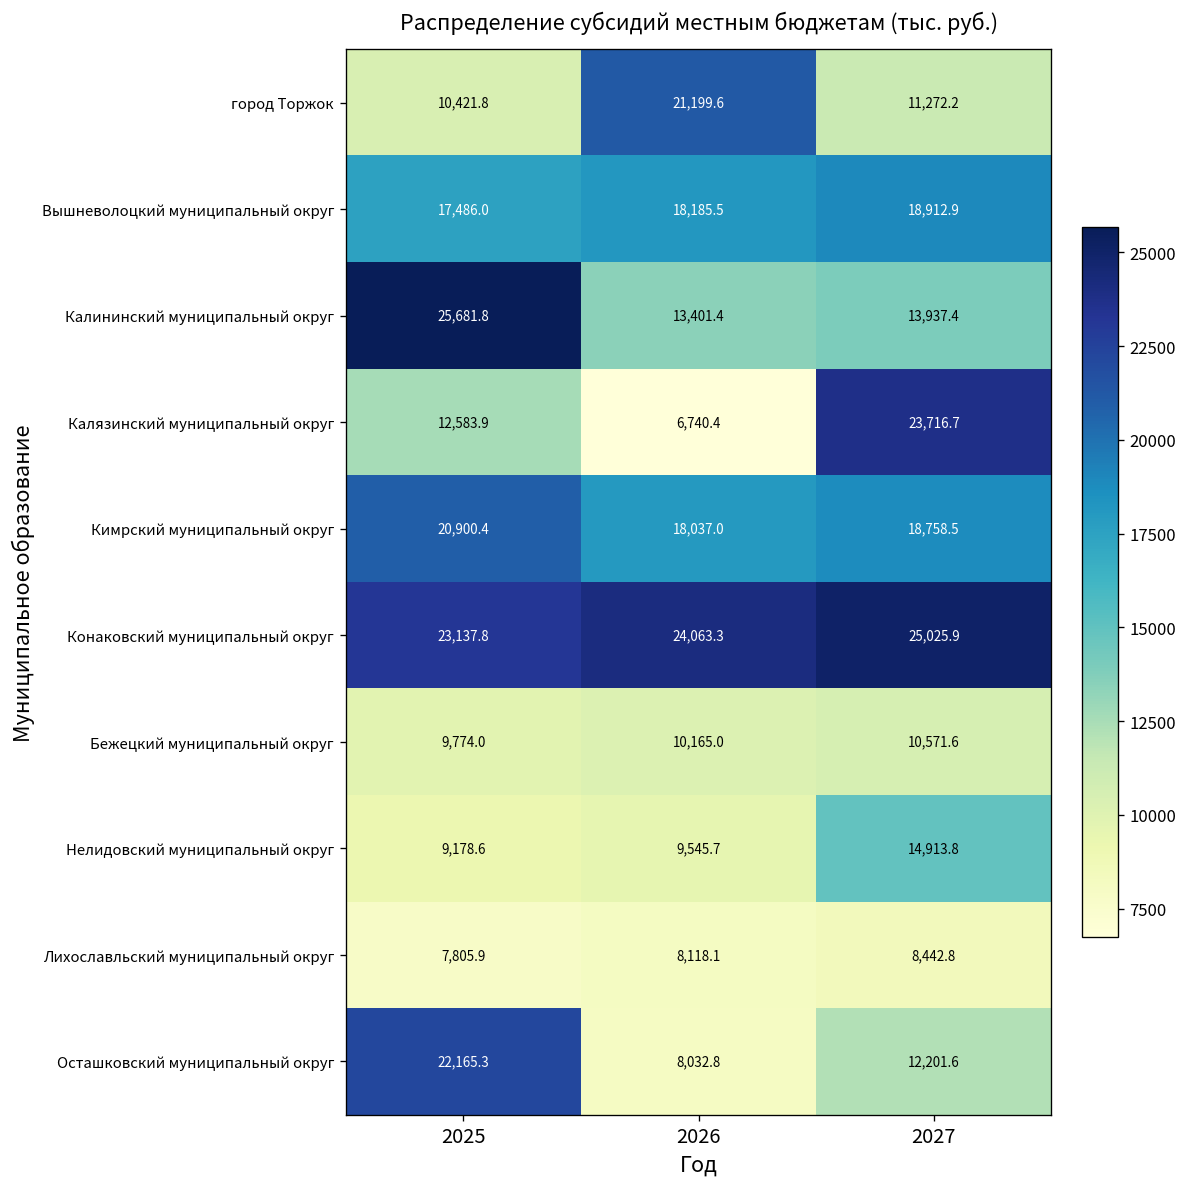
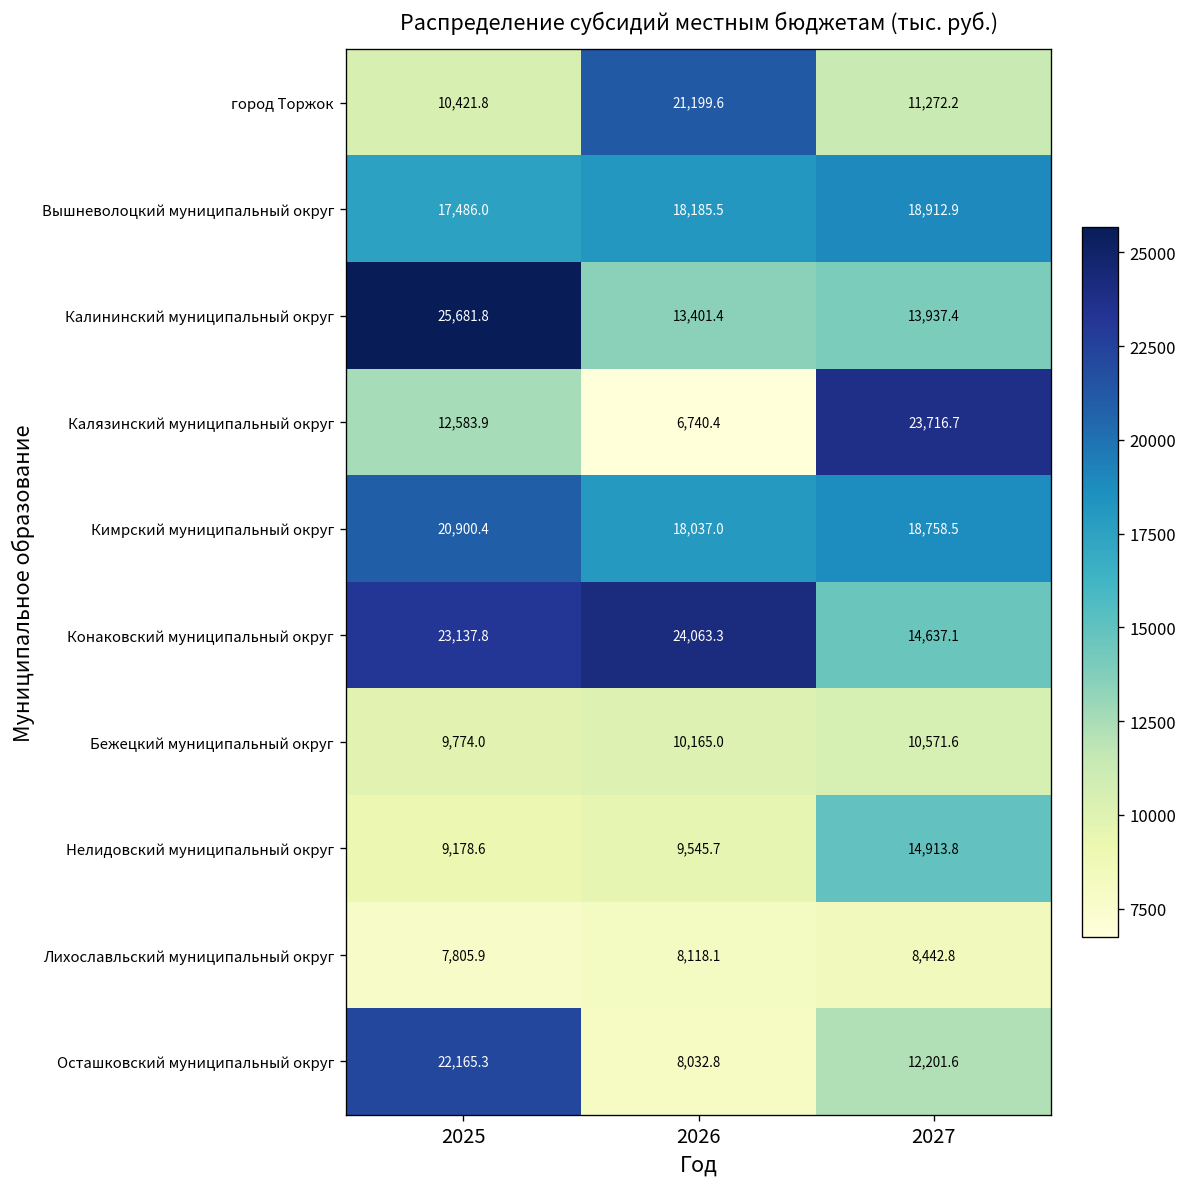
Конаковский муниципальный округ, 2027: 25,025.9 -> 14,637.1
